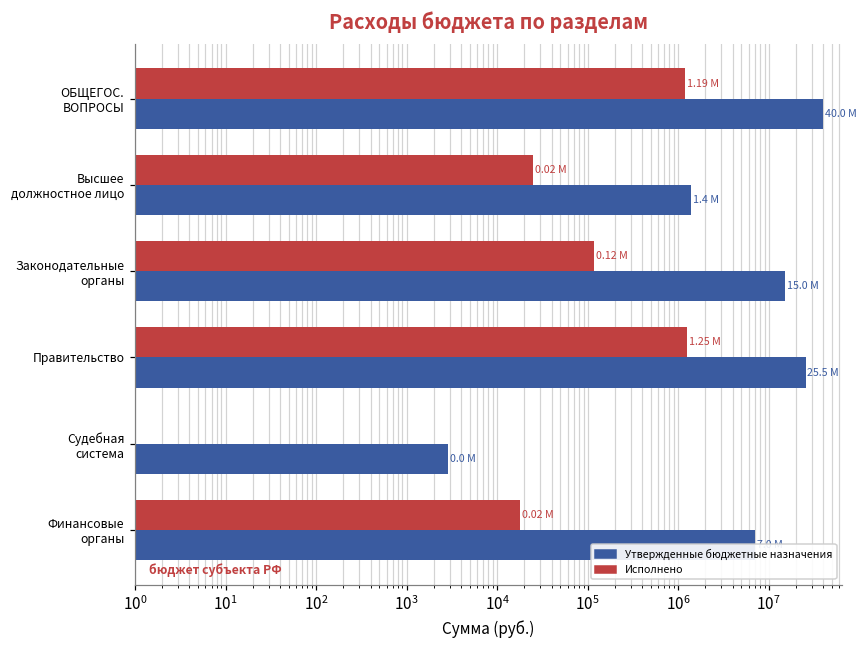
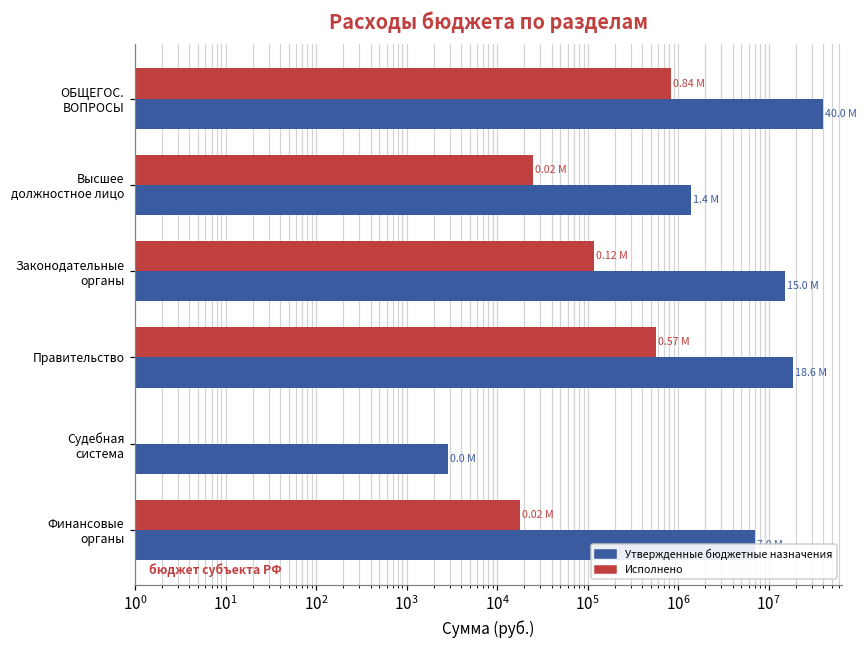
Исполнено, ОБЩЕГОС. ВОПРОСЫ: 1.19 -> 0.84
Исполнено, Правительство: 1.25 -> 0.57
Утвержденные бюджетные назначения, Правительство: 25.5 -> 18.6
